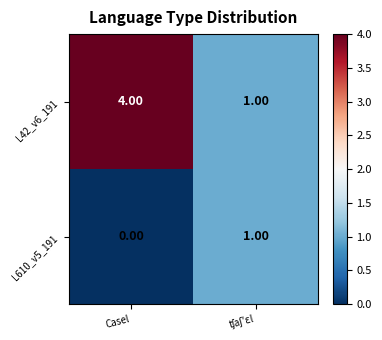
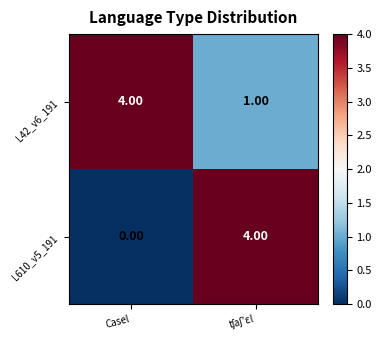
L610_v5_191, ʧaʃ'ɛl: 1.00 -> 4.00
